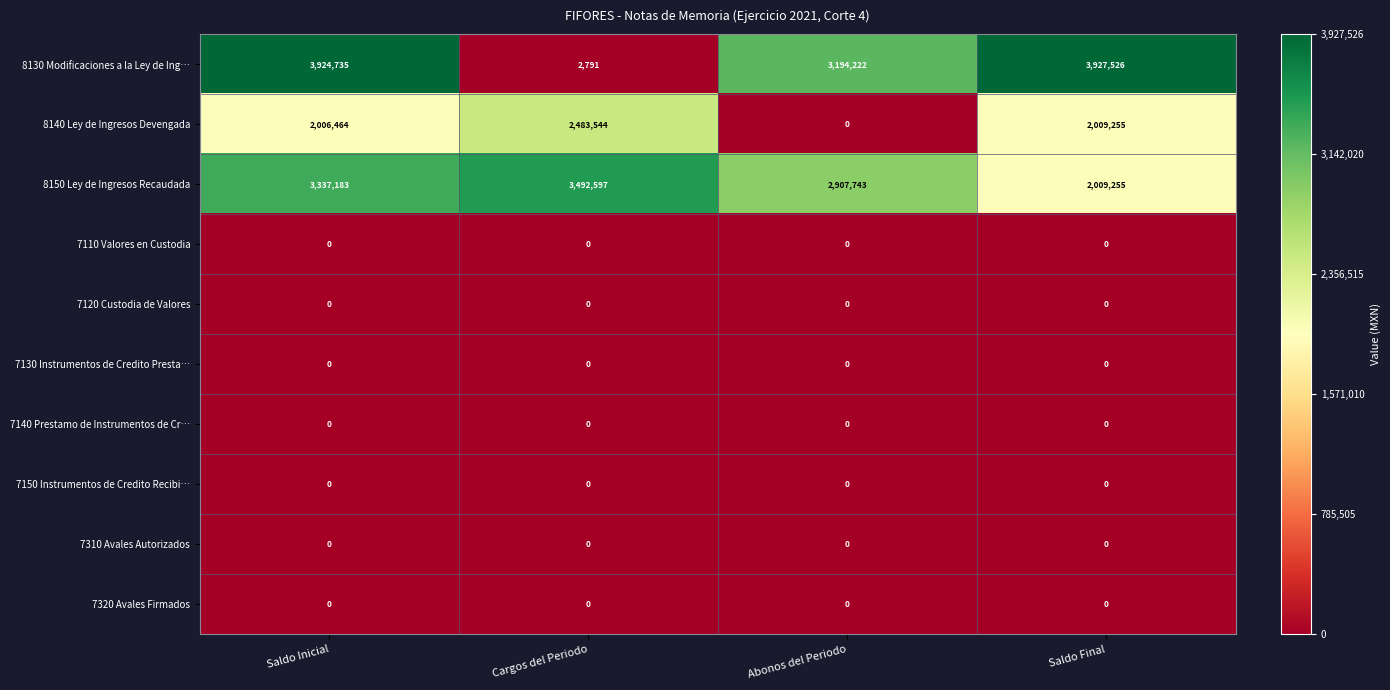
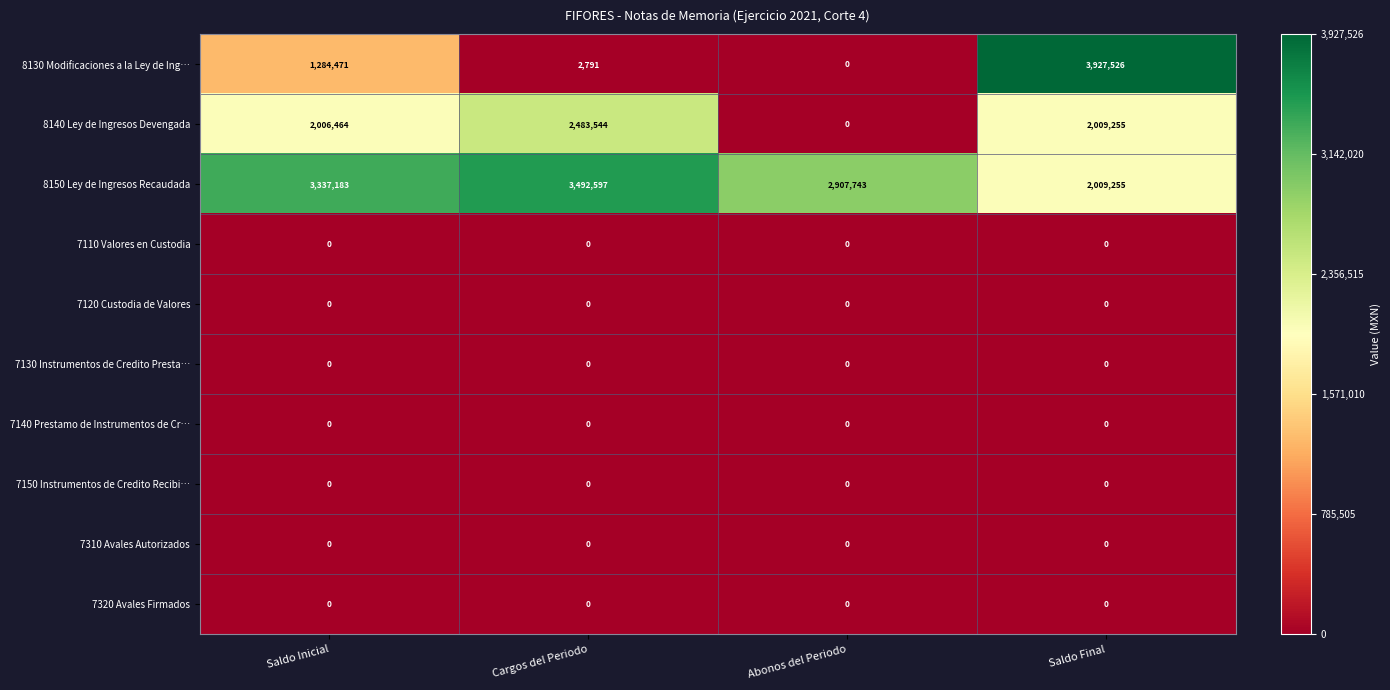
8130 Modificaciones a la Ley de Ing…, Saldo Inicial: 3,924,735 -> 1,284,471
8130 Modificaciones a la Ley de Ing…, Abonos del Periodo: 3,194,222 -> 0
